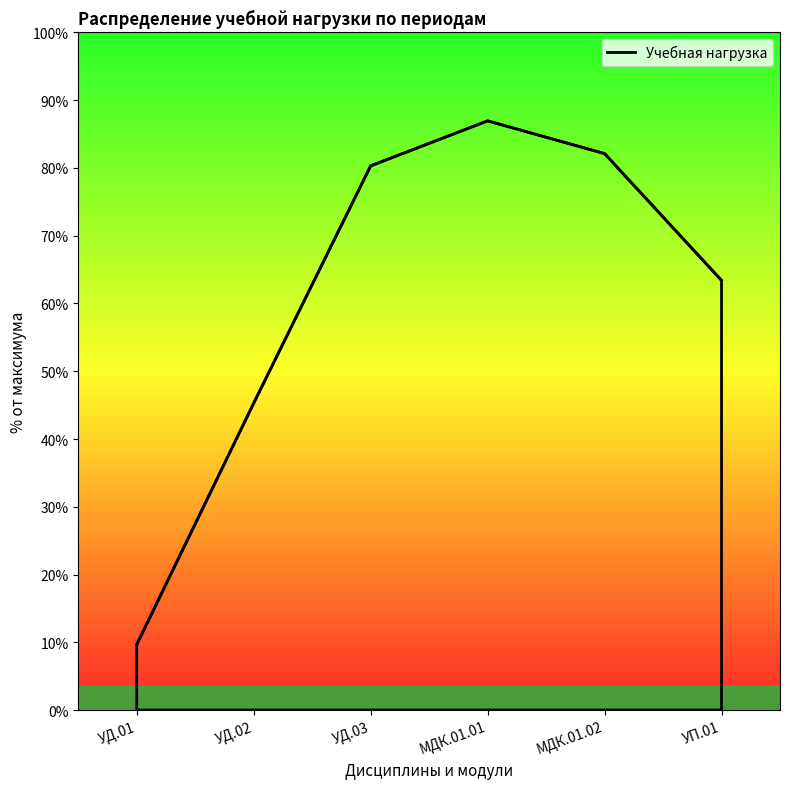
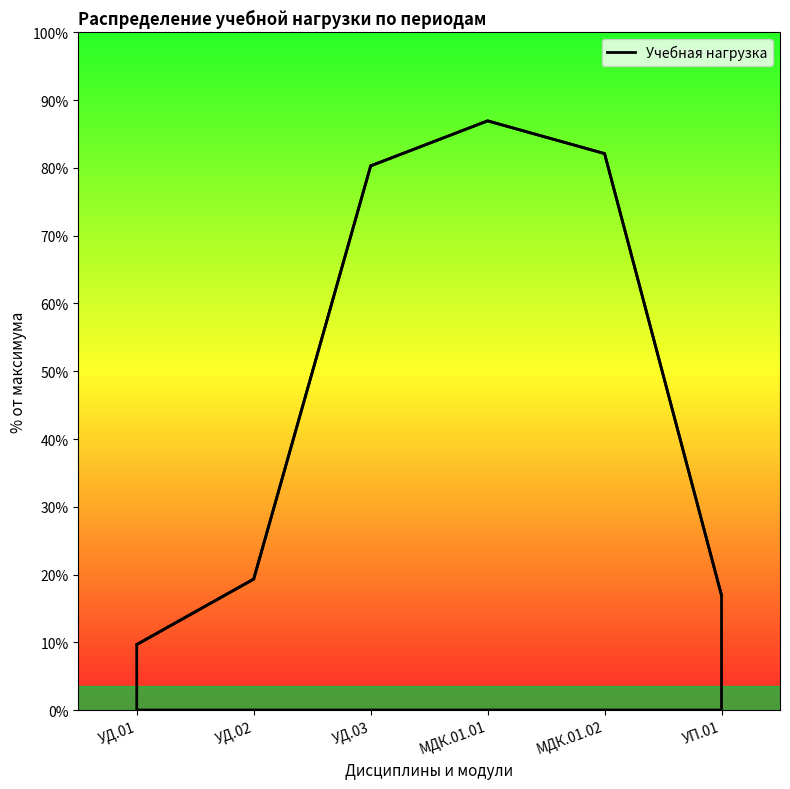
УД.02: 45% -> 19%
УП.01: 63% -> 17%
